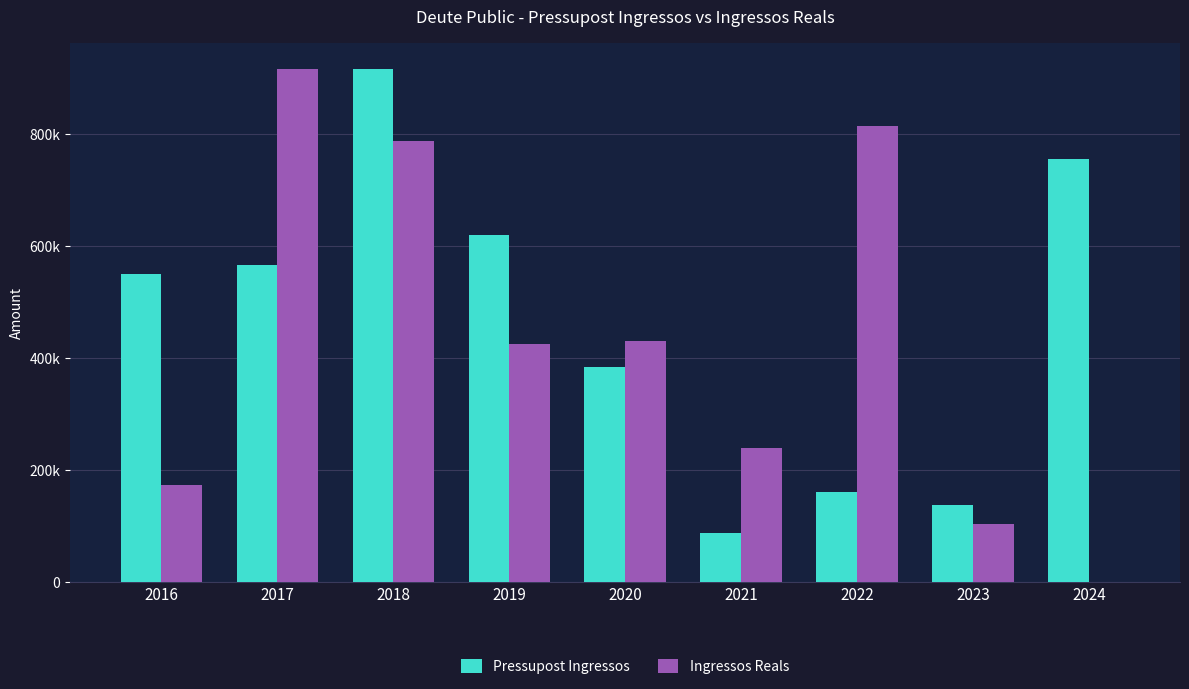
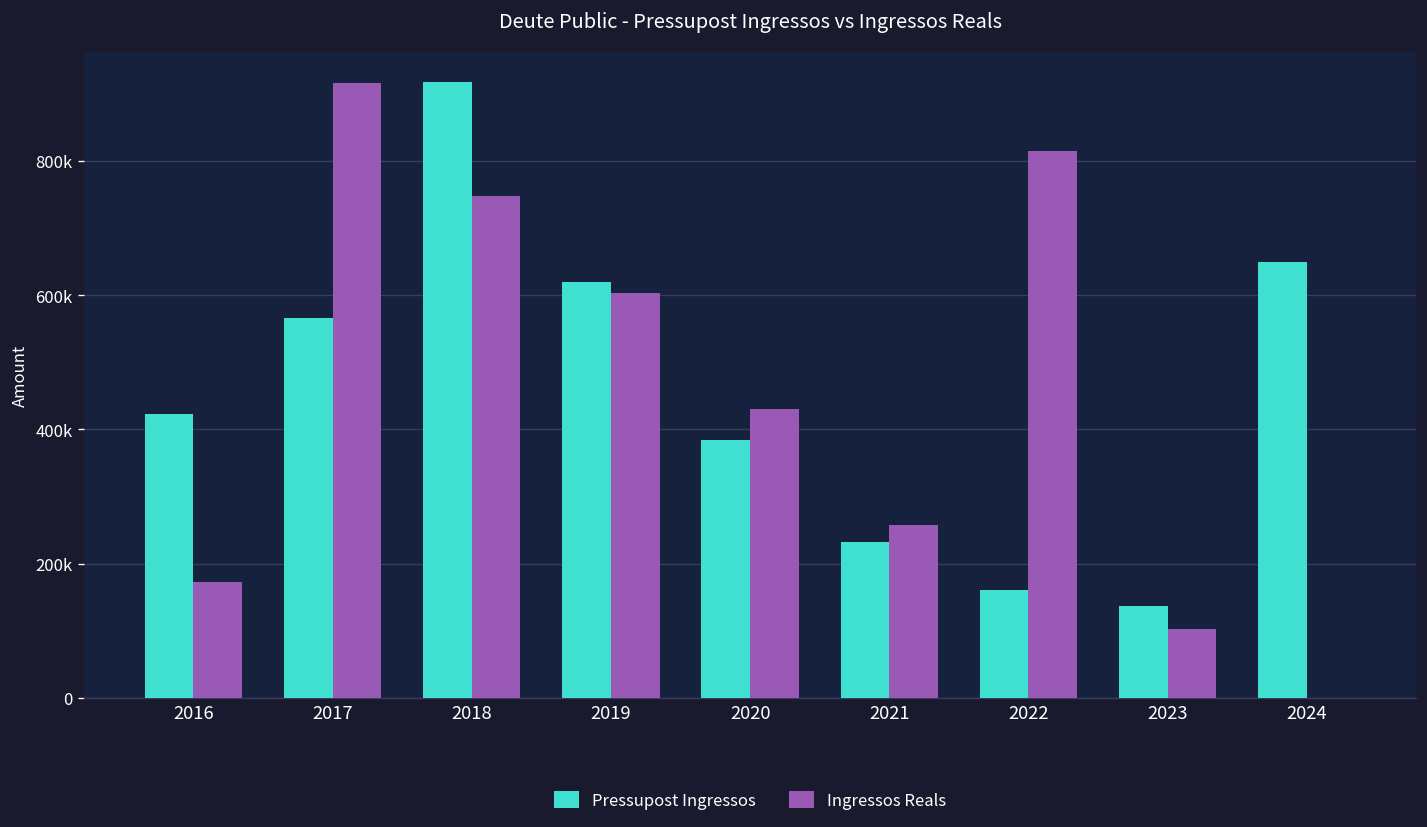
Pressupost Ingressos, 2016: 550000 -> 420000
Ingressos Reals, 2018: 790000 -> 750000
Ingressos Reals, 2019: 420000 -> 600000
Pressupost Ingressos, 2021: 90000 -> 230000
Ingressos Reals, 2021: 240000 -> 260000
Pressupost Ingressos, 2024: 750000 -> 650000
